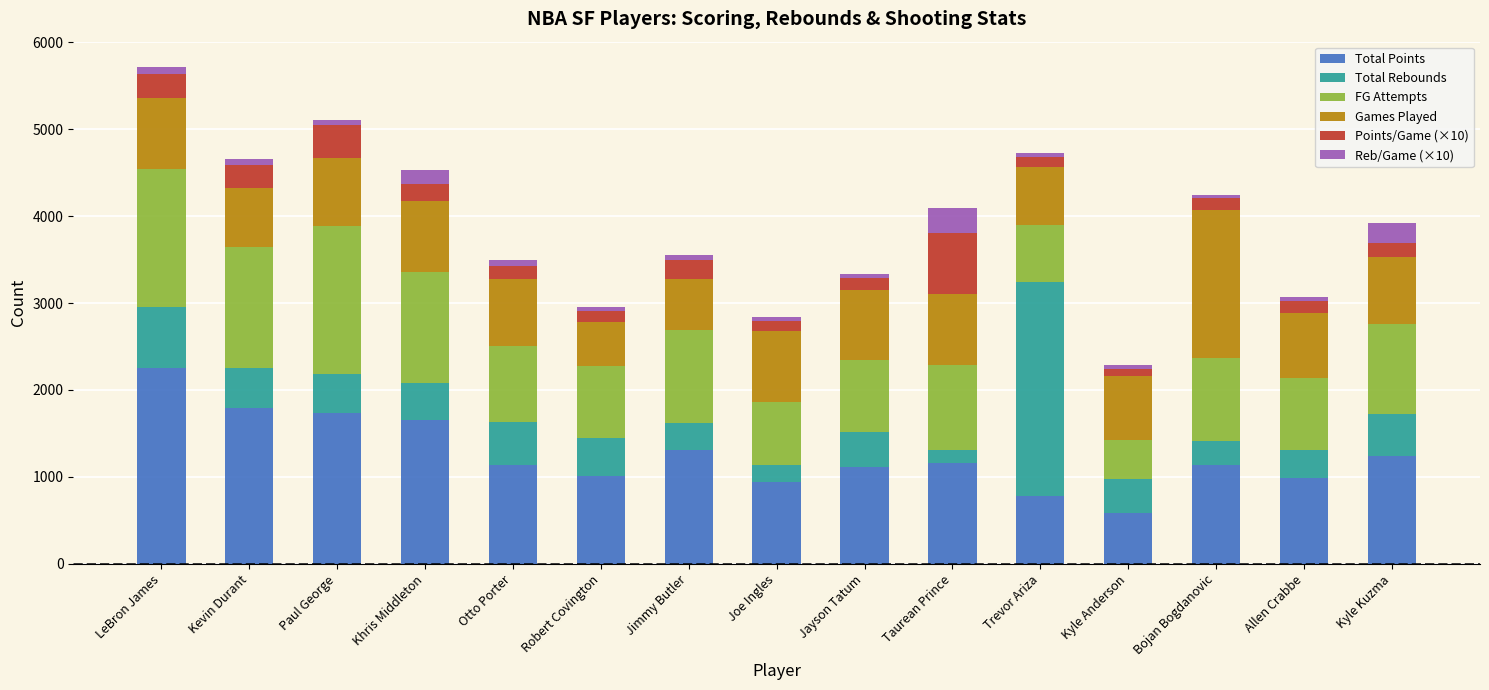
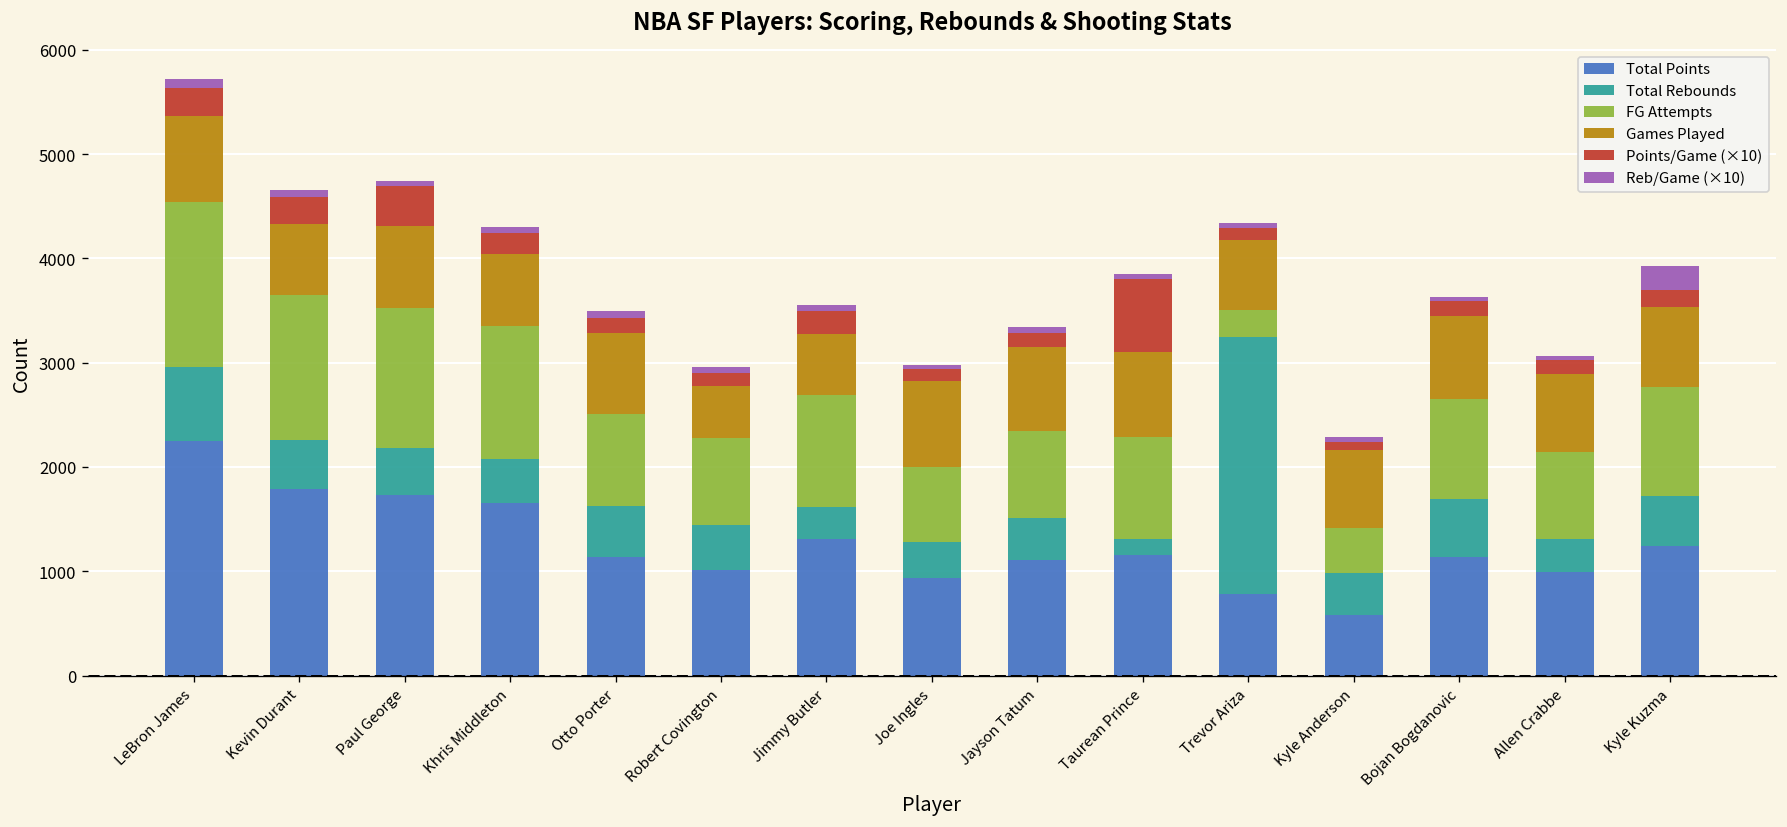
FG Attempts, Paul George: 1700 -> 1300
Games Played, Khris Middleton: 800 -> 700
Reb/Game (×10), Khris Middleton: 200 -> 100
Total Rebounds, Joe Ingles: 200 -> 300
Reb/Game (×10), Taurean Prince: 300 -> 0
FG Attempts, Trevor Ariza: 700 -> 300
Total Rebounds, Bojan Bogdanovic: 300 -> 600
Games Played, Bojan Bogdanovic: 1700 -> 800
